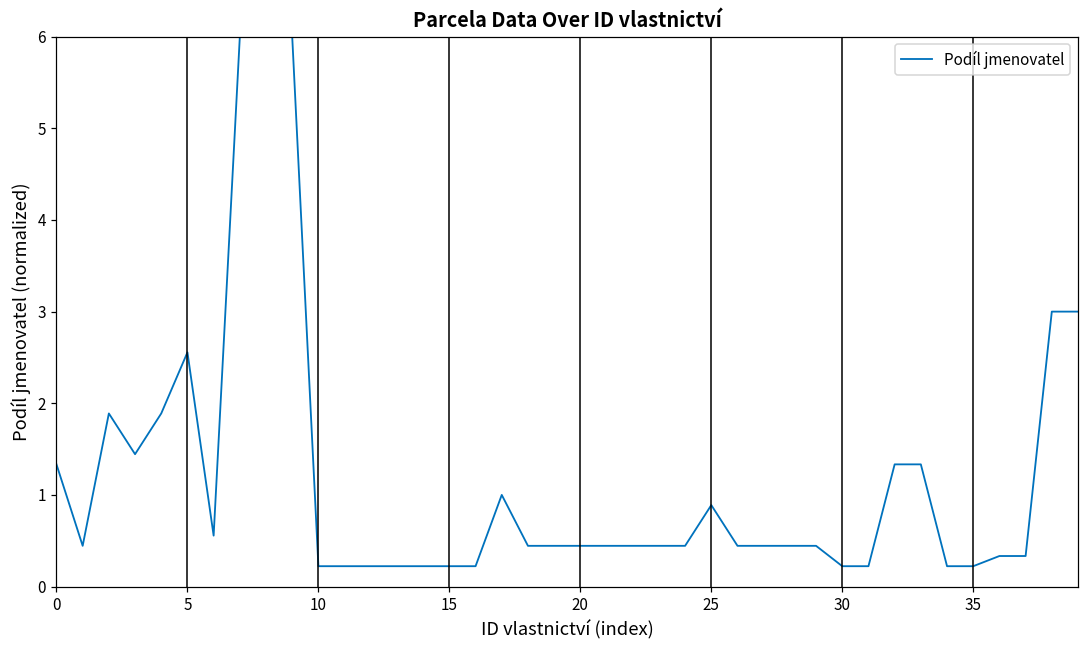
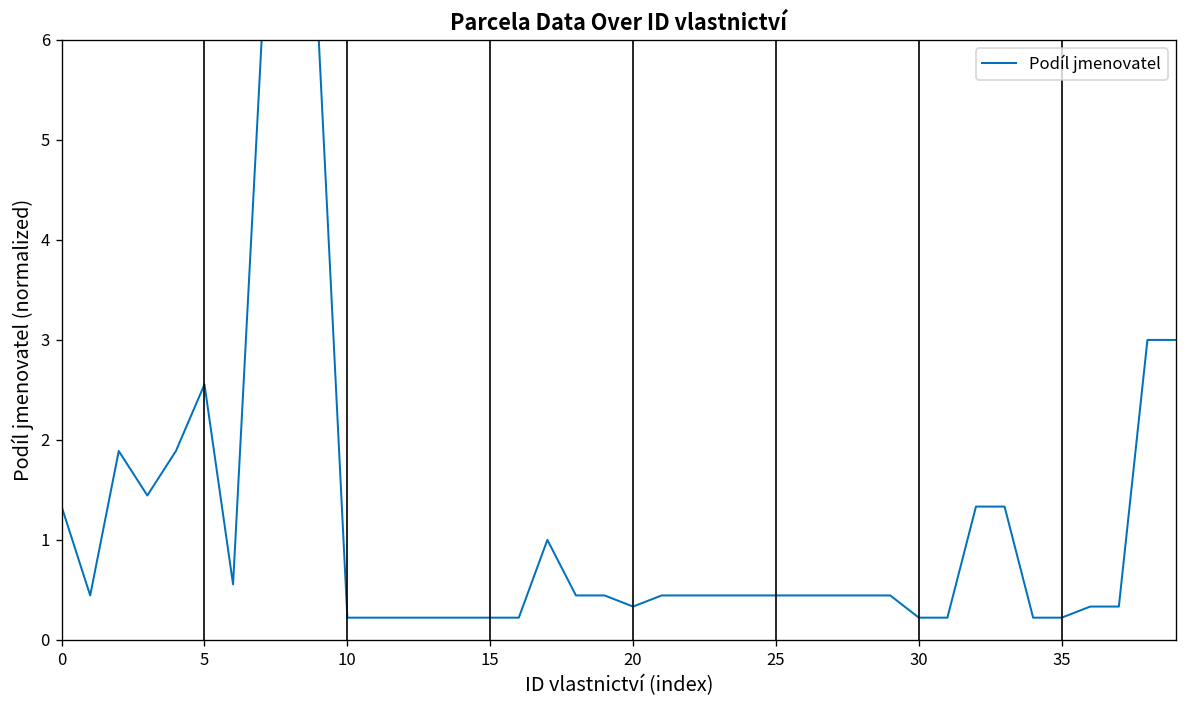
20: 0.4 -> 0.3
25: 0.9 -> 0.4
